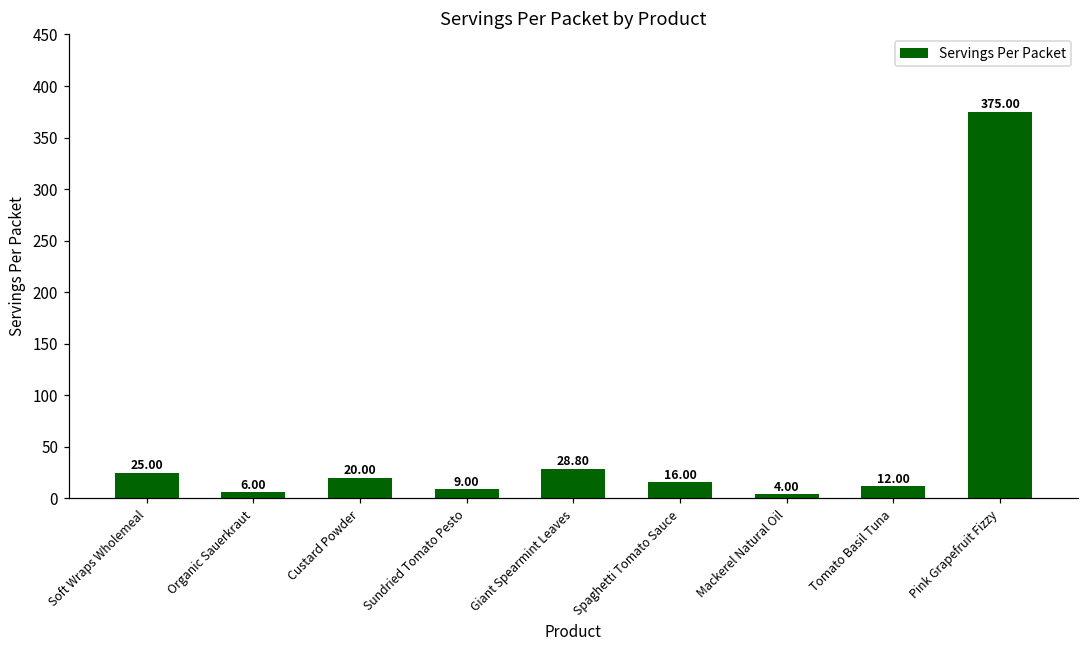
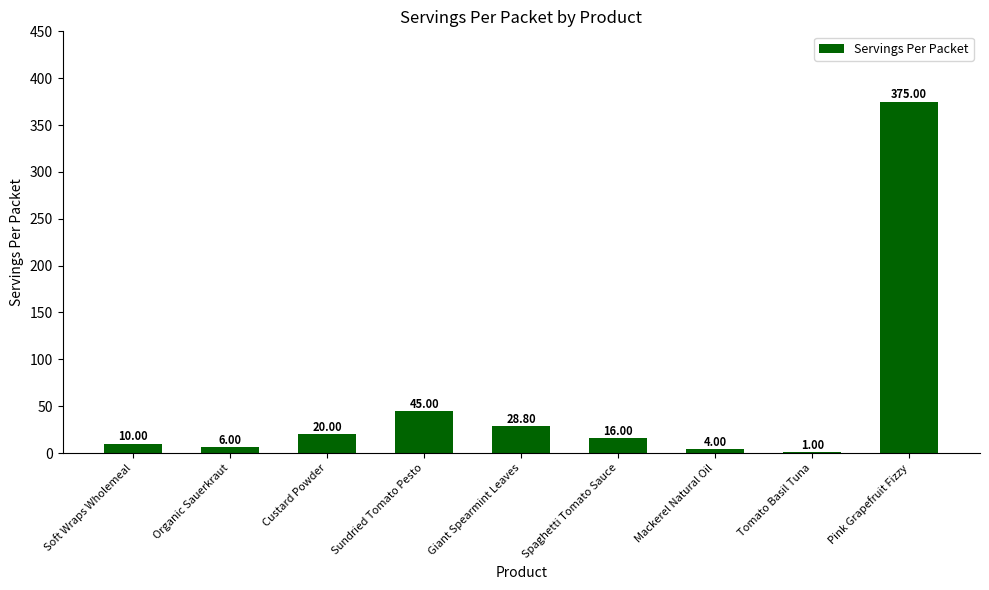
Soft Wraps Wholemeal: 25.00 -> 10.00
Sundried Tomato Pesto: 9.00 -> 45.00
Tomato Basil Tuna: 12.00 -> 1.00
